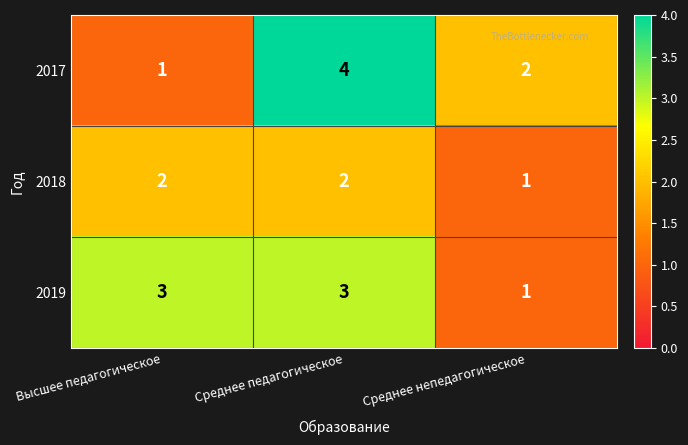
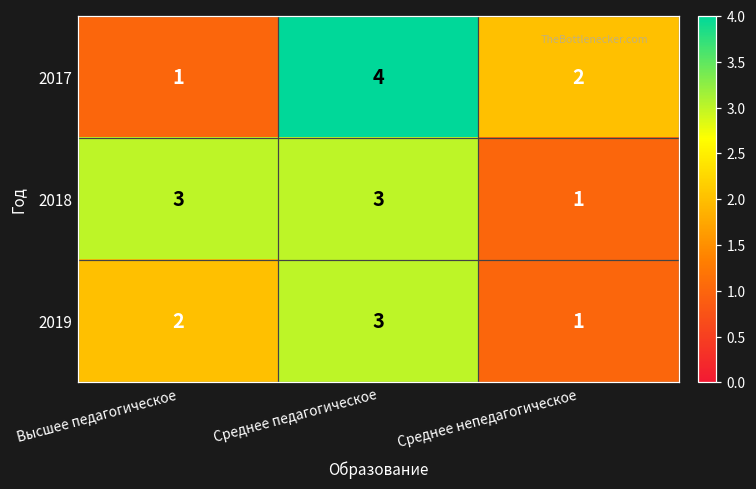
2018, Высшее педагогическое: 2 -> 3
2018, Среднее педагогическое: 2 -> 3
2019, Высшее педагогическое: 3 -> 2
